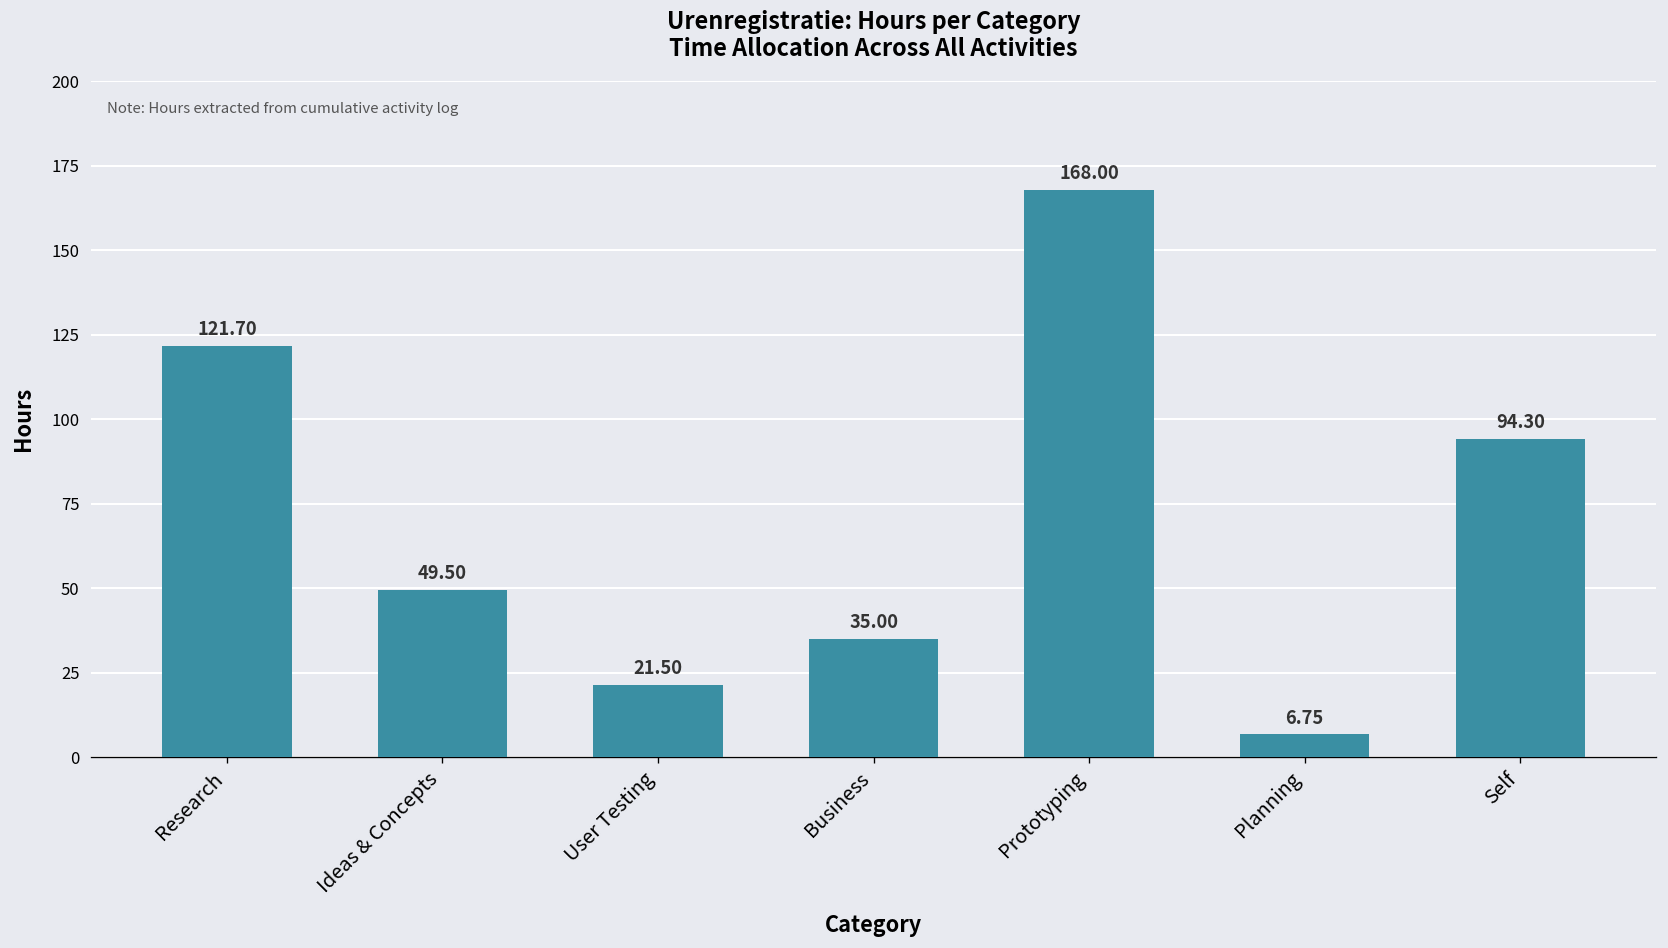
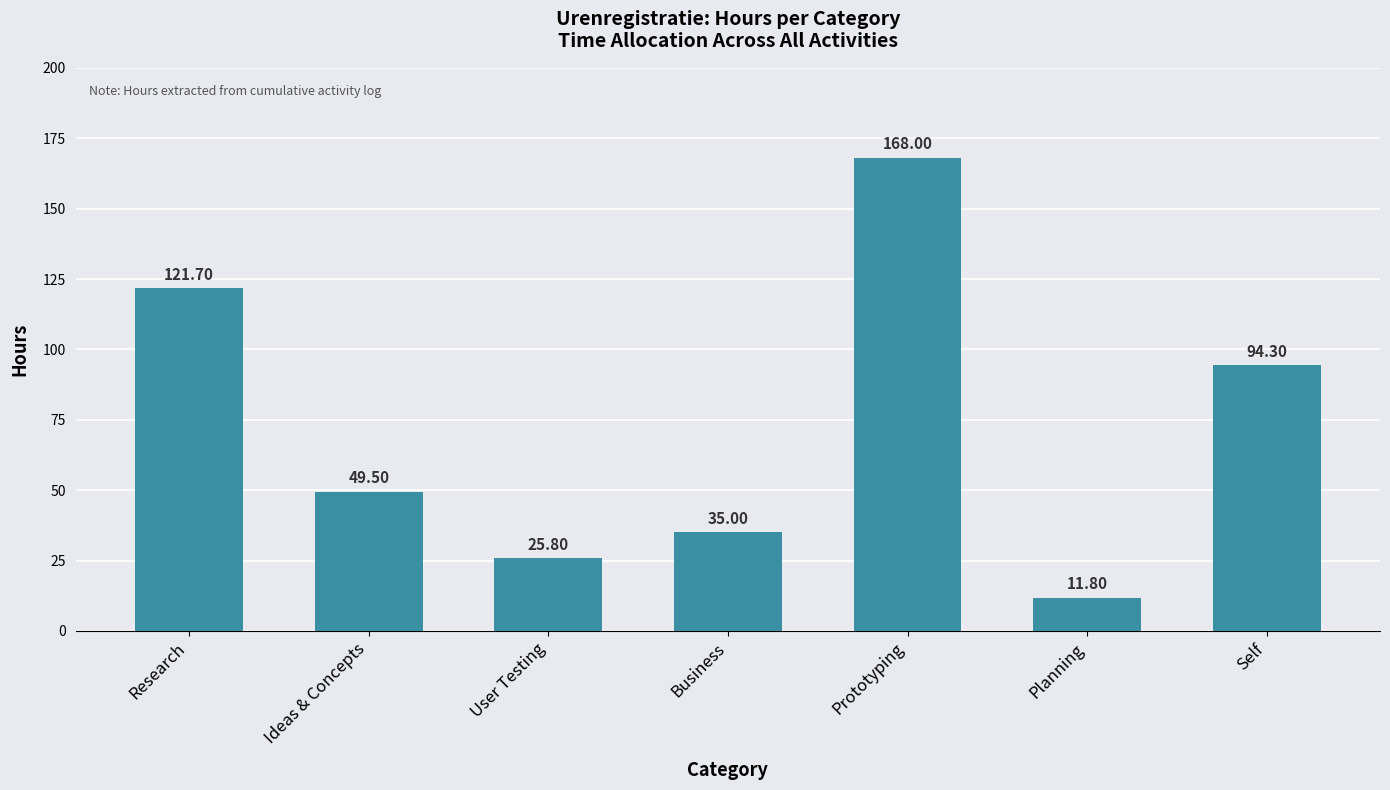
User Testing: 21.50 -> 25.80
Planning: 6.75 -> 11.80
